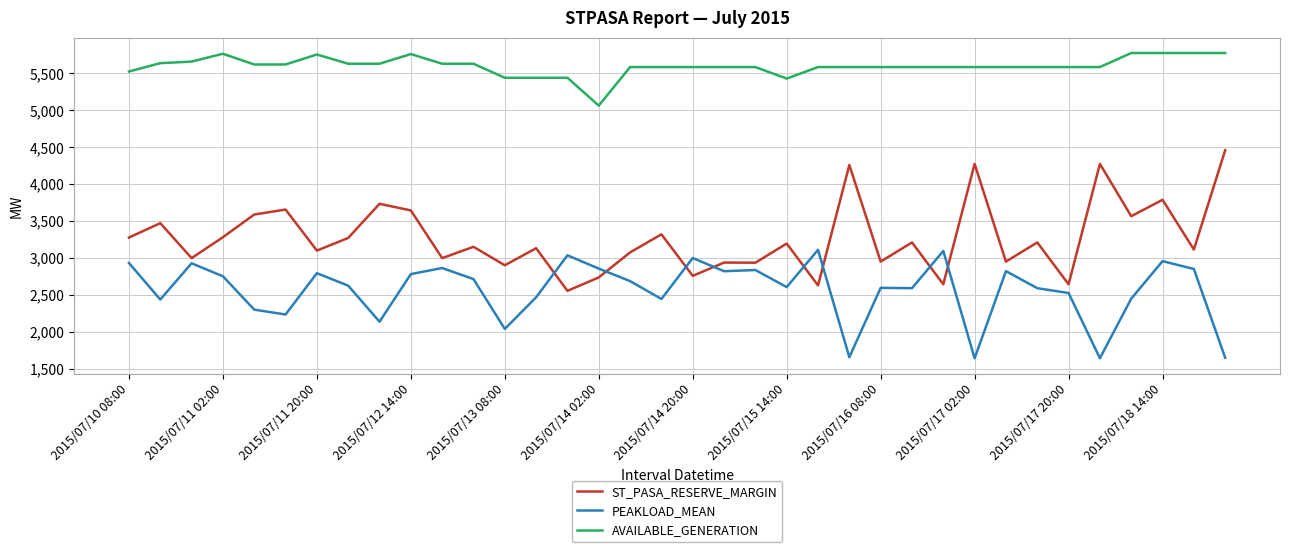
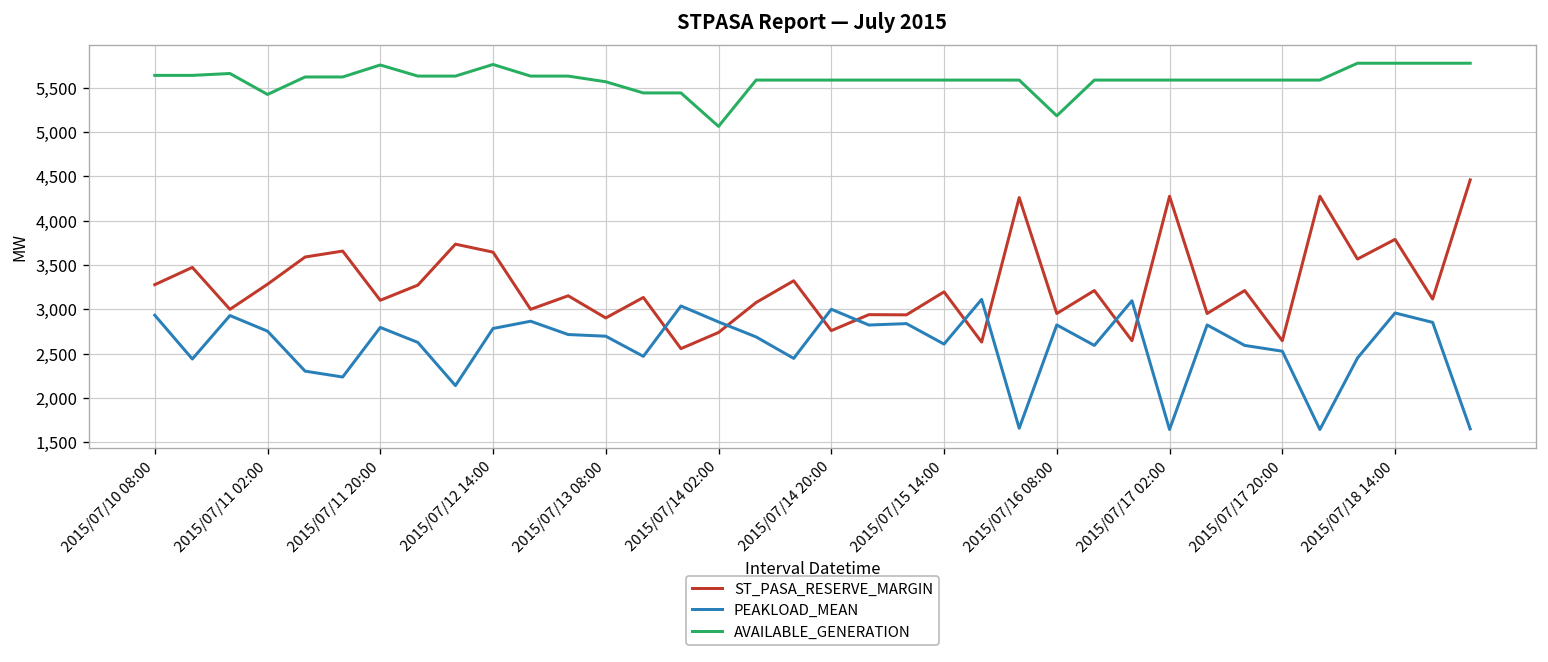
AVAILABLE_GENERATION, 2015/07/10 08:00: 5,500 -> 5,600
AVAILABLE_GENERATION, 2015/07/11 02:00: 5,800 -> 5,400
PEAKLOAD_MEAN, 2015/07/13 08:00: 2,000 -> 2,700
AVAILABLE_GENERATION, 2015/07/13 08:00: 5,400 -> 5,600
AVAILABLE_GENERATION, 2015/07/15 14:00: 5,400 -> 5,600
PEAKLOAD_MEAN, 2015/07/16 08:00: 2,600 -> 2,800
AVAILABLE_GENERATION, 2015/07/16 08:00: 5,600 -> 5,200
